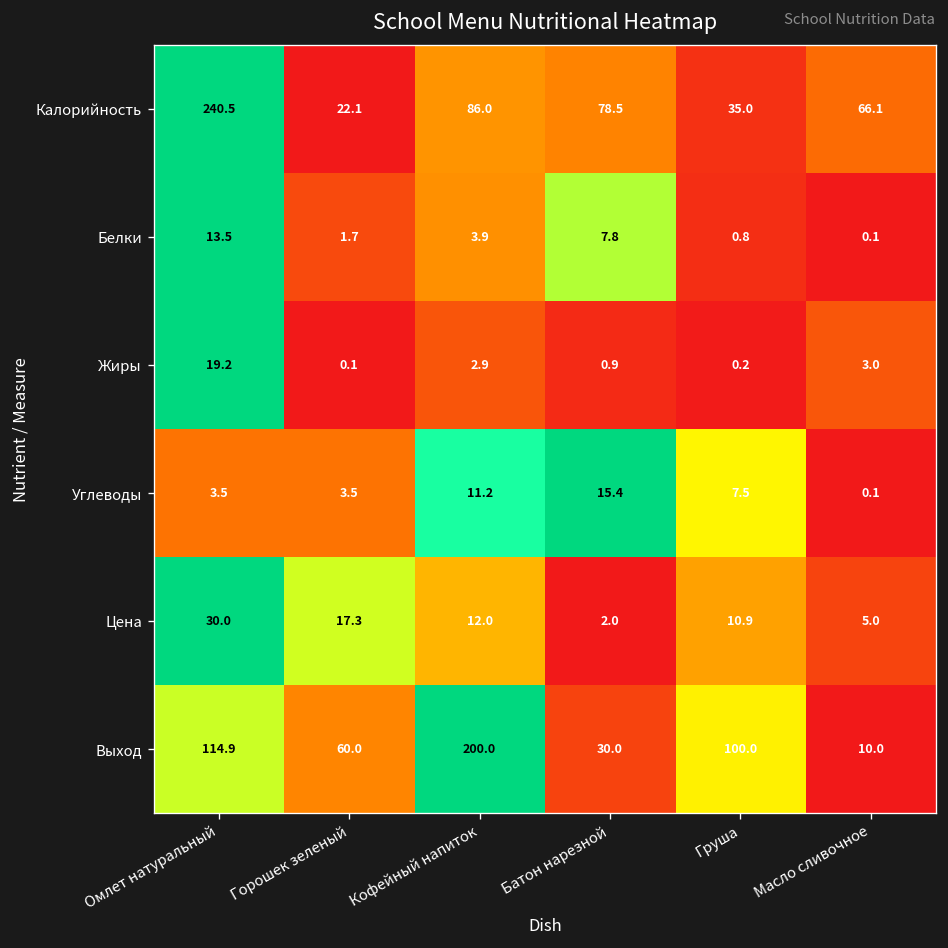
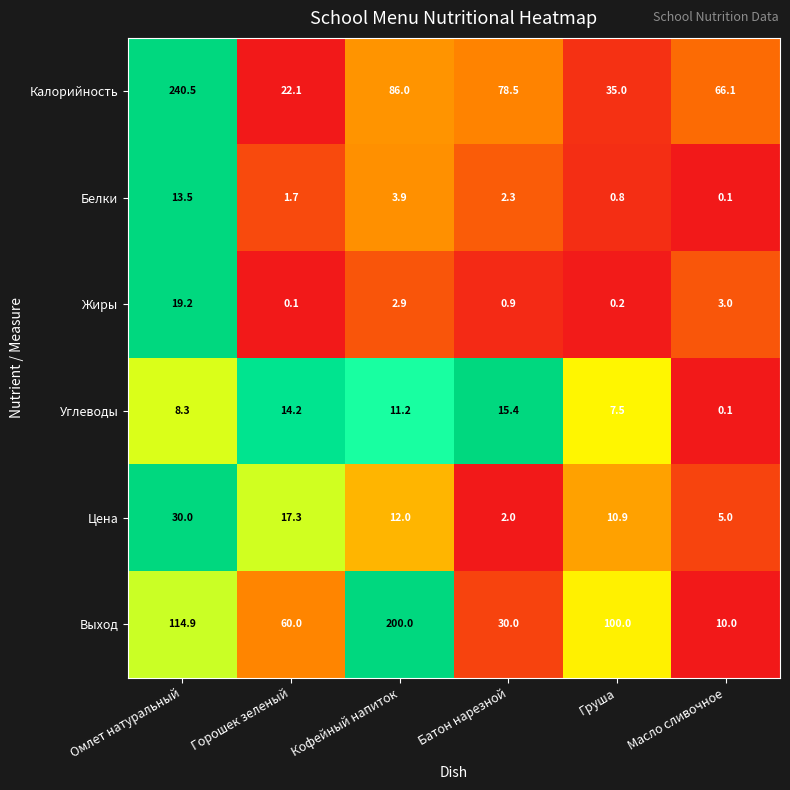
Белки, Батон нарезной: 7.8 -> 2.3
Углеводы, Омлет натуральный: 3.5 -> 8.3
Углеводы, Горошек зеленый: 3.5 -> 14.2
